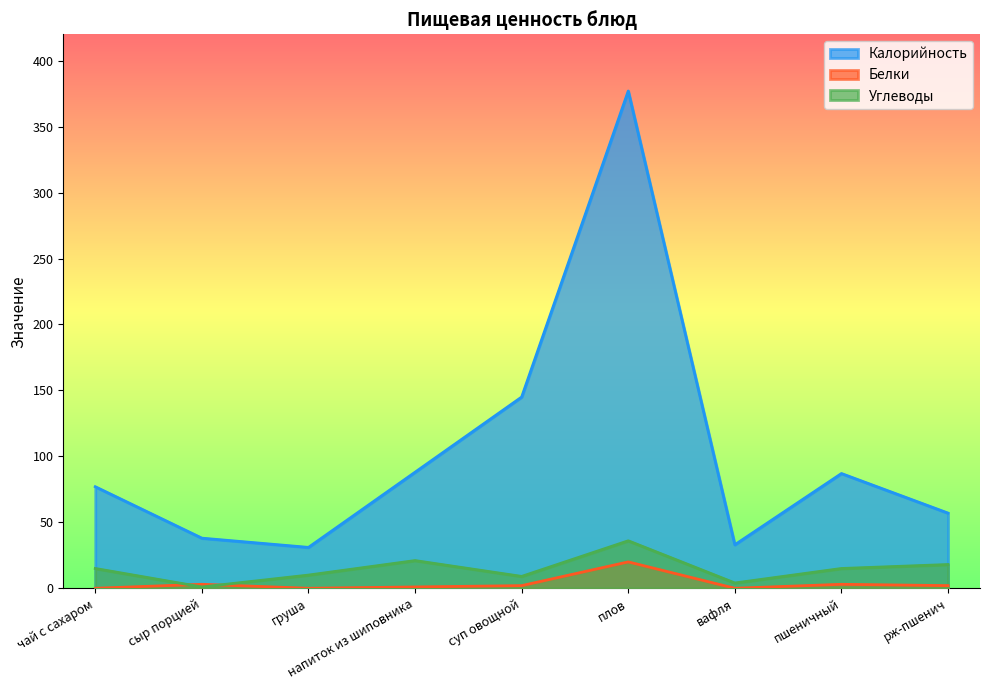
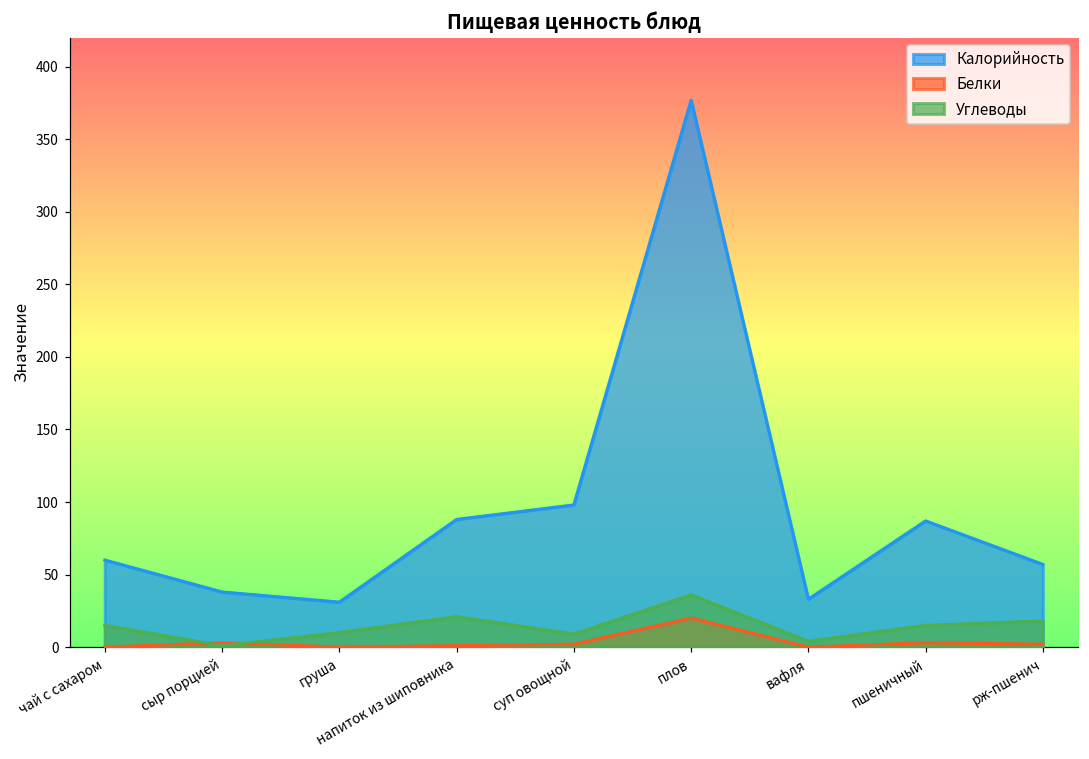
Калорийность, чай с сахаром: 77 -> 60
Калорийность, суп овощной: 145 -> 98
